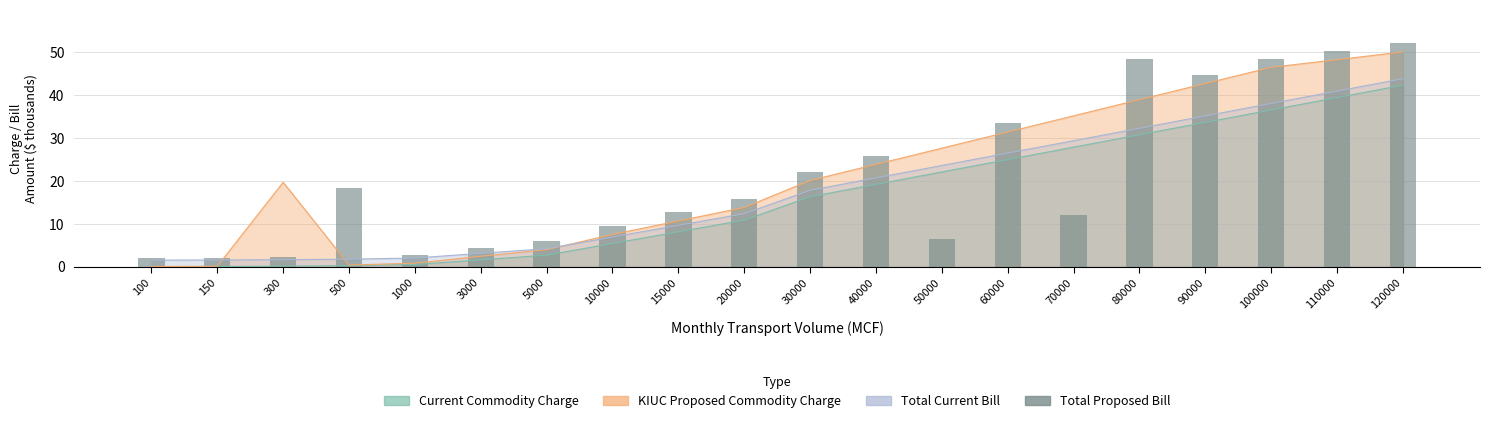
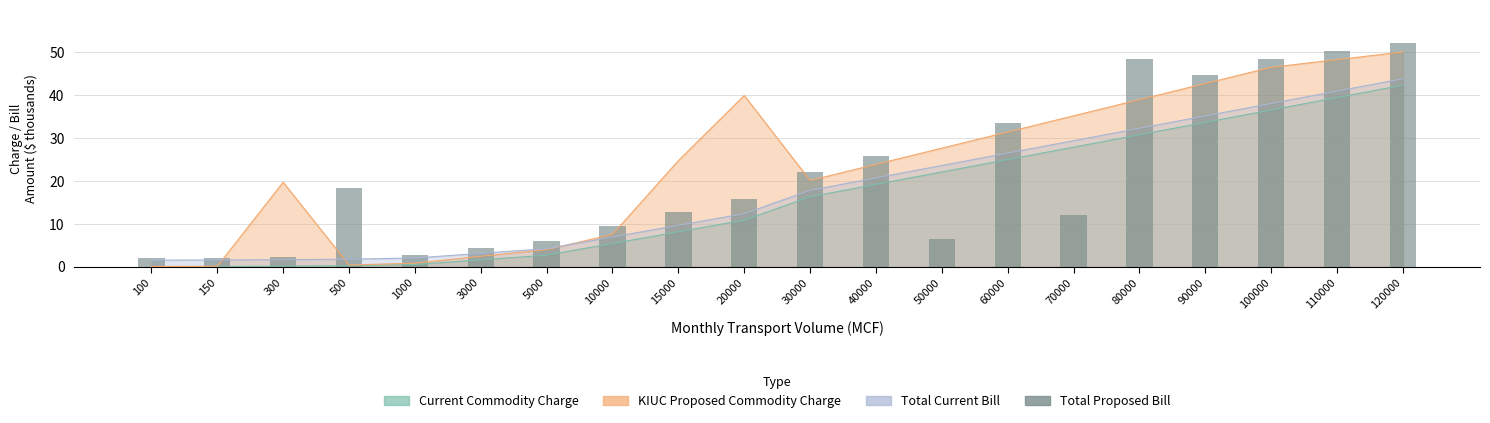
KIUC Proposed Commodity Charge, 15000: 11 -> 25
KIUC Proposed Commodity Charge, 20000: 14 -> 40
